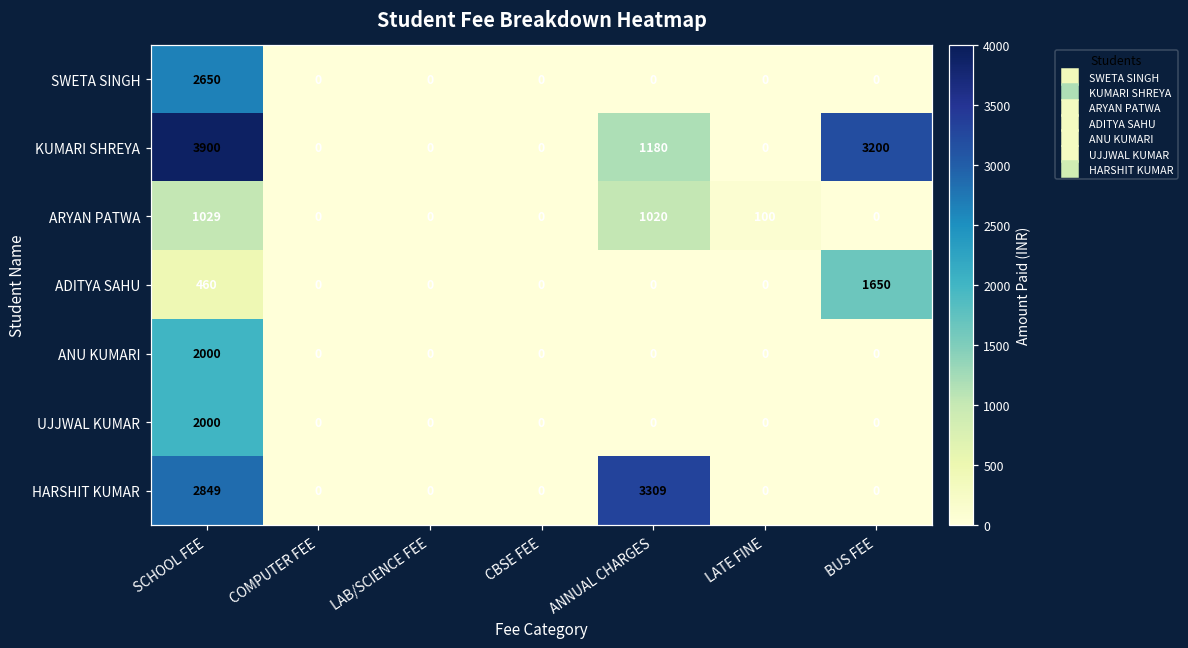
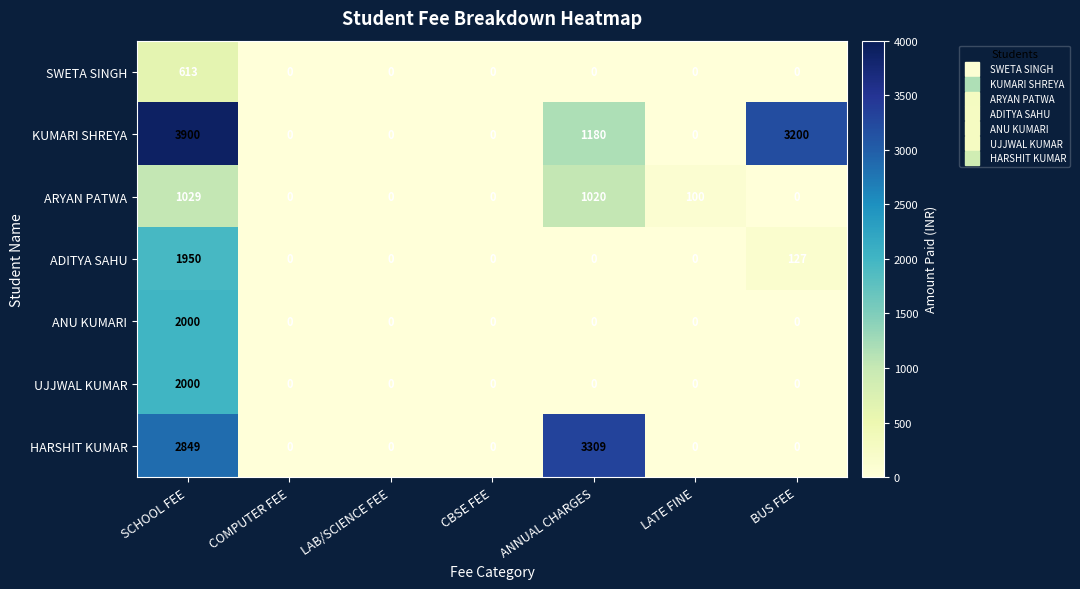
SWETA SINGH, SCHOOL FEE: 2650 -> 613
ADITYA SAHU, SCHOOL FEE: 460 -> 1950
ADITYA SAHU, BUS FEE: 1650 -> 127
